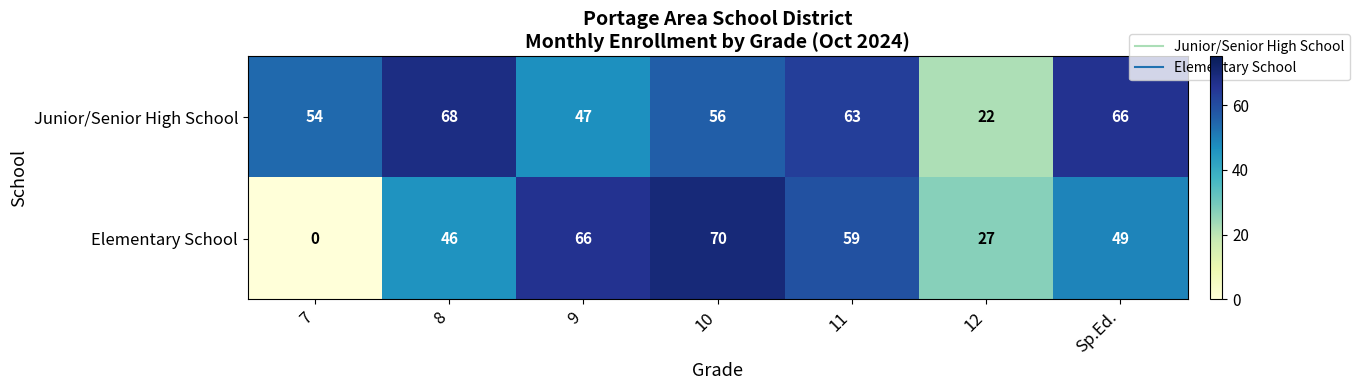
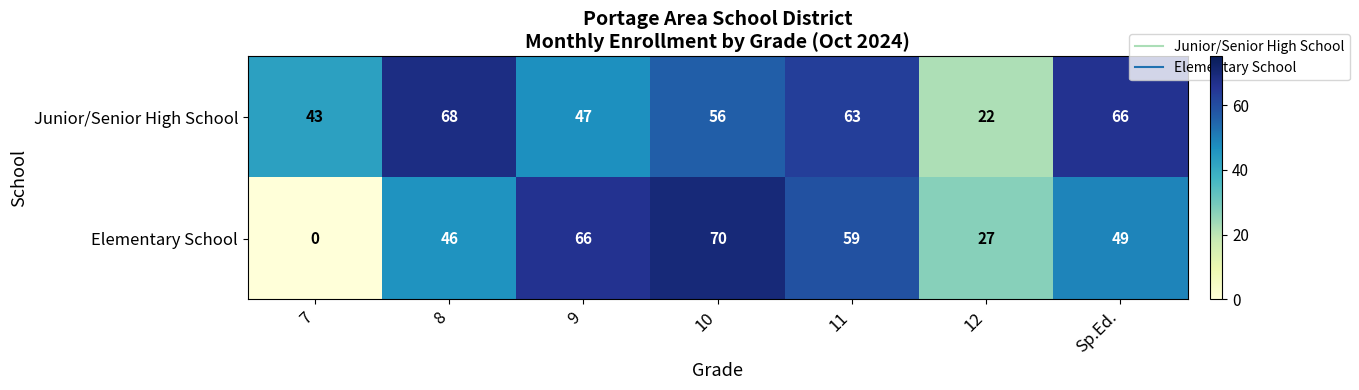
Junior/Senior High School, 7: 54 -> 43
